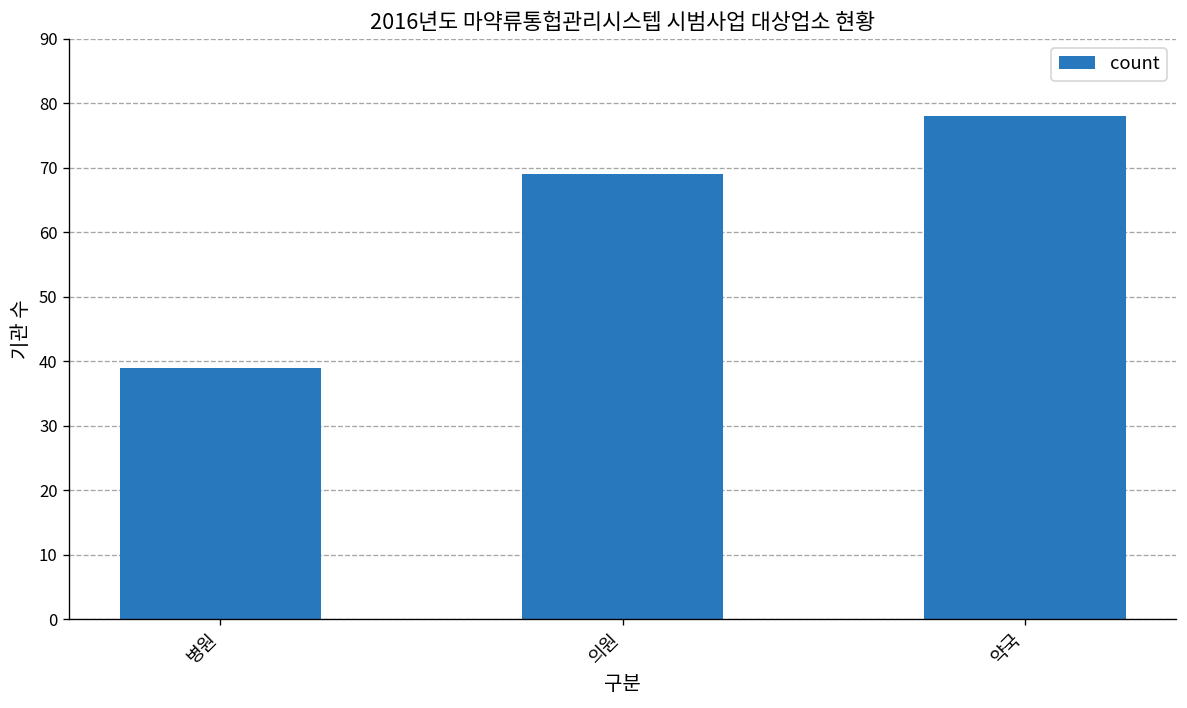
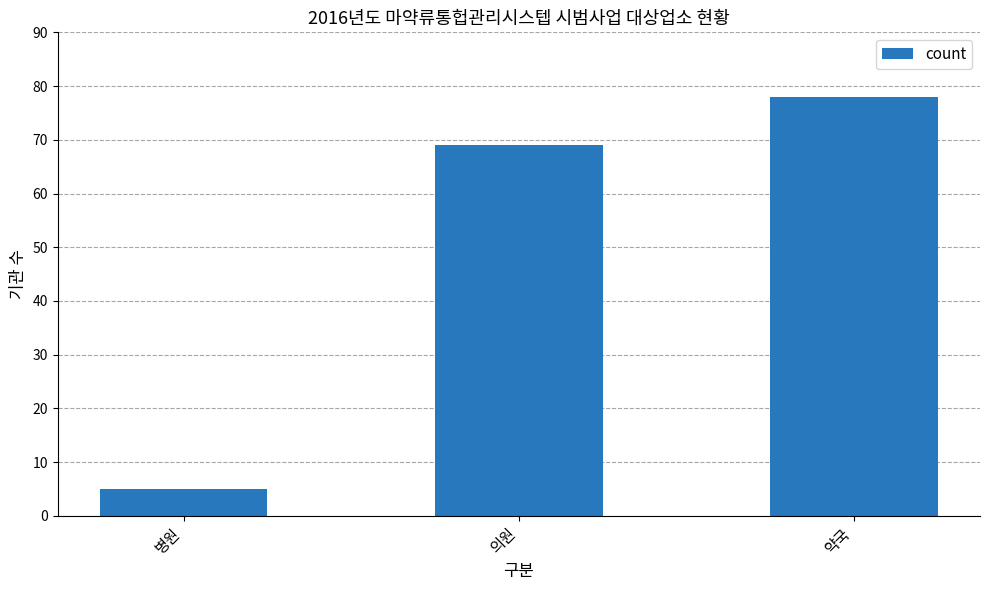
병원: 39 -> 5
